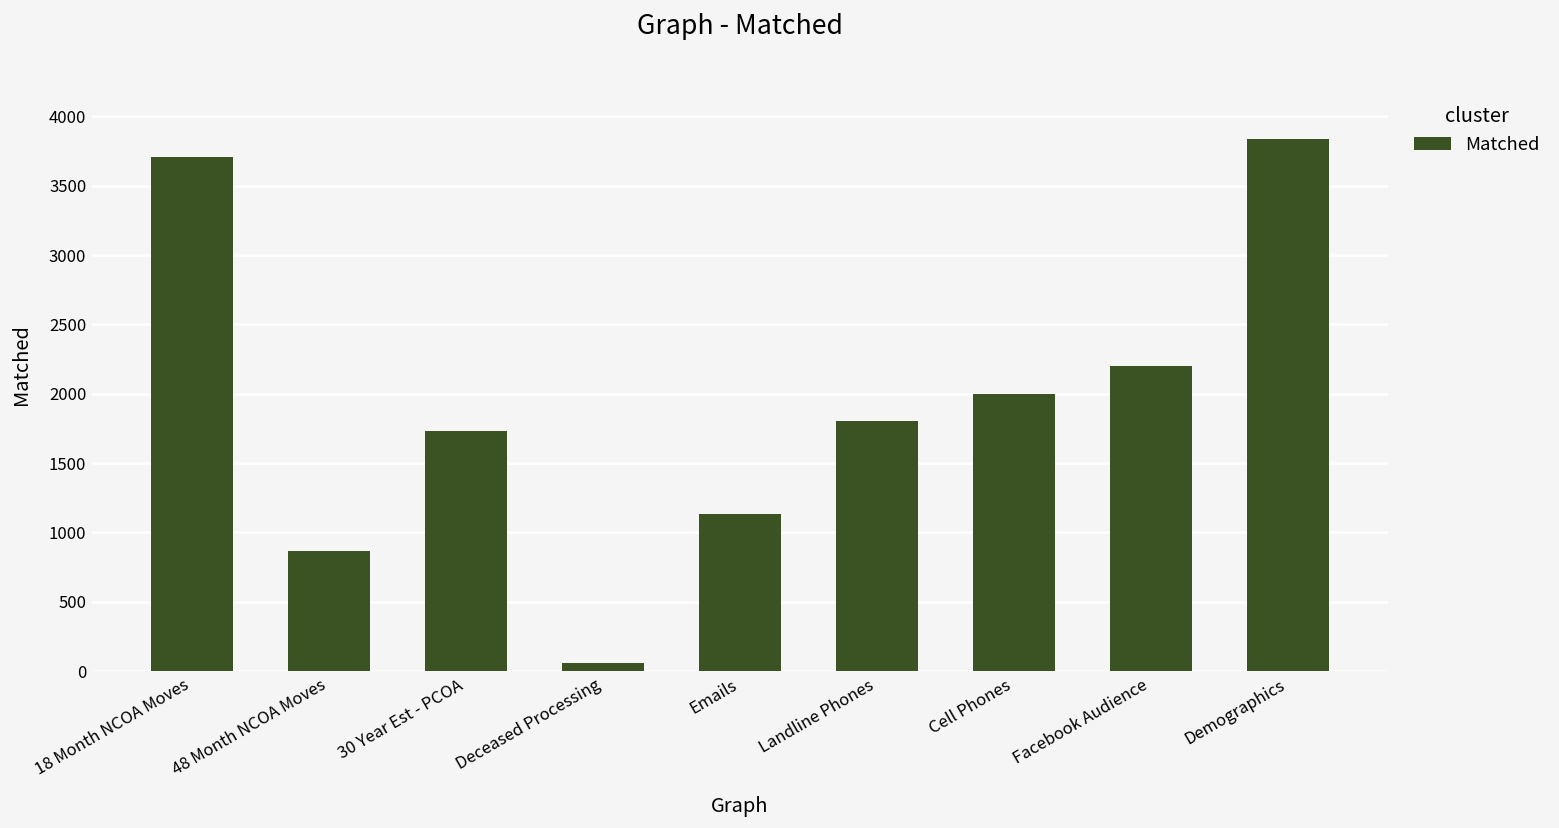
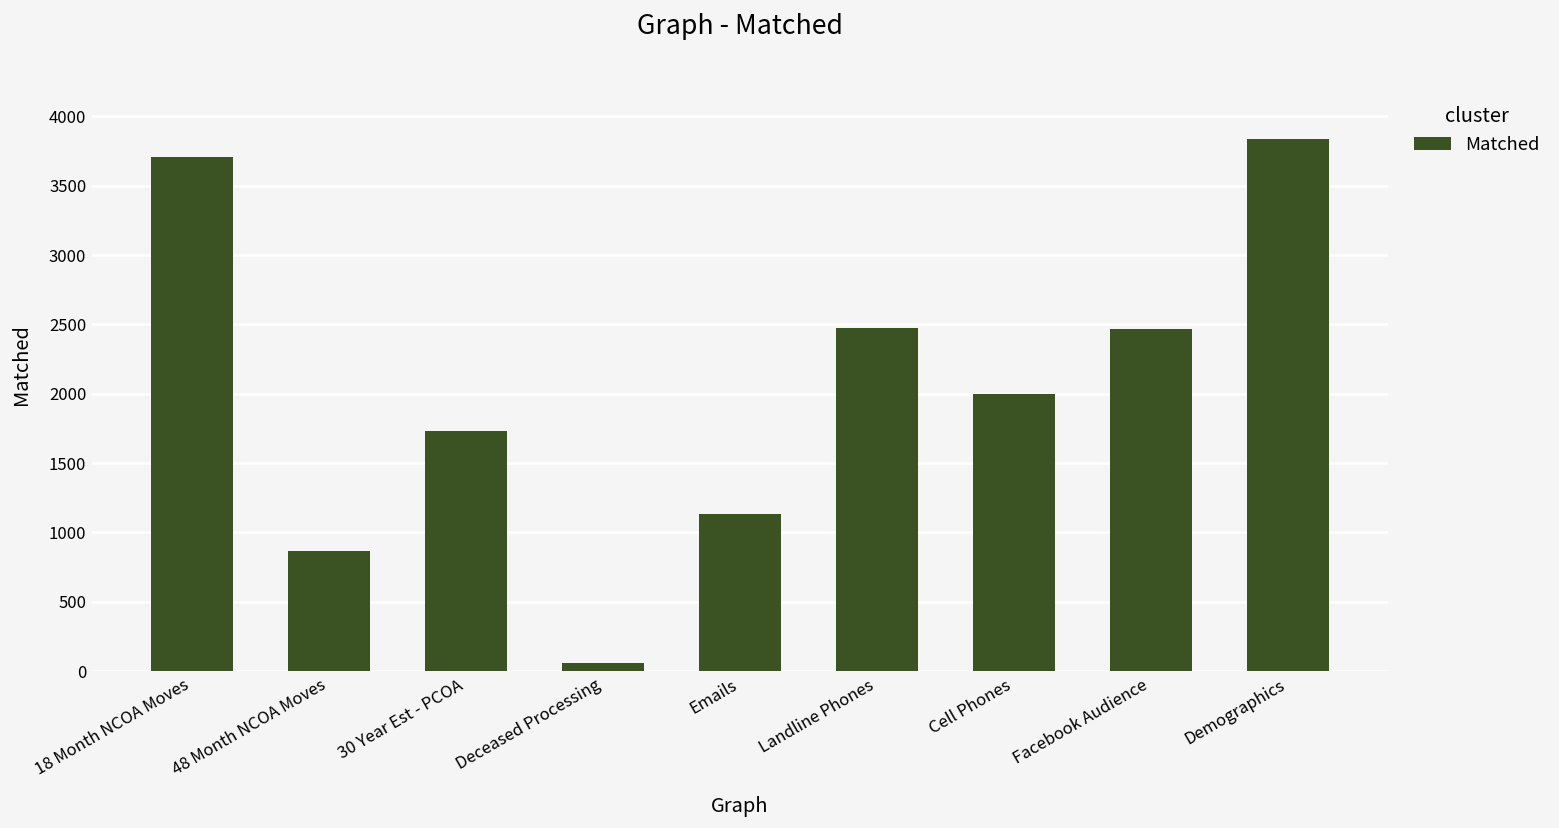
Landline Phones: 1800 -> 2470
Facebook Audience: 2200 -> 2470
